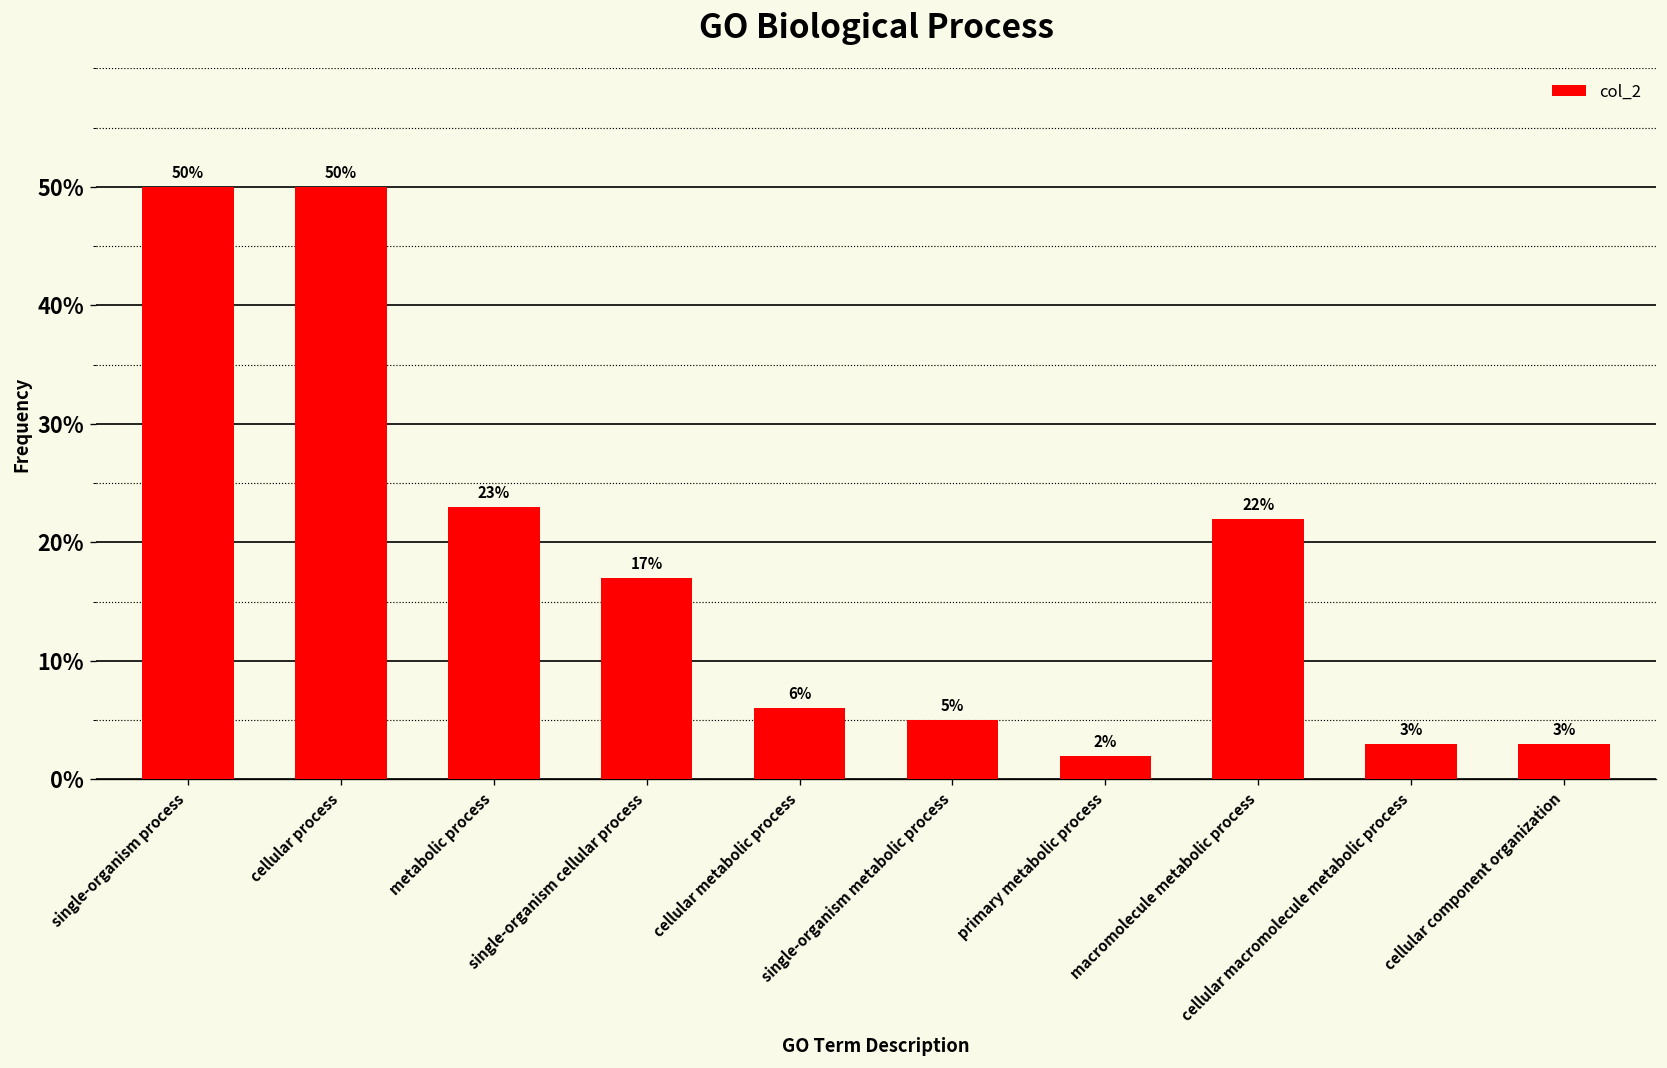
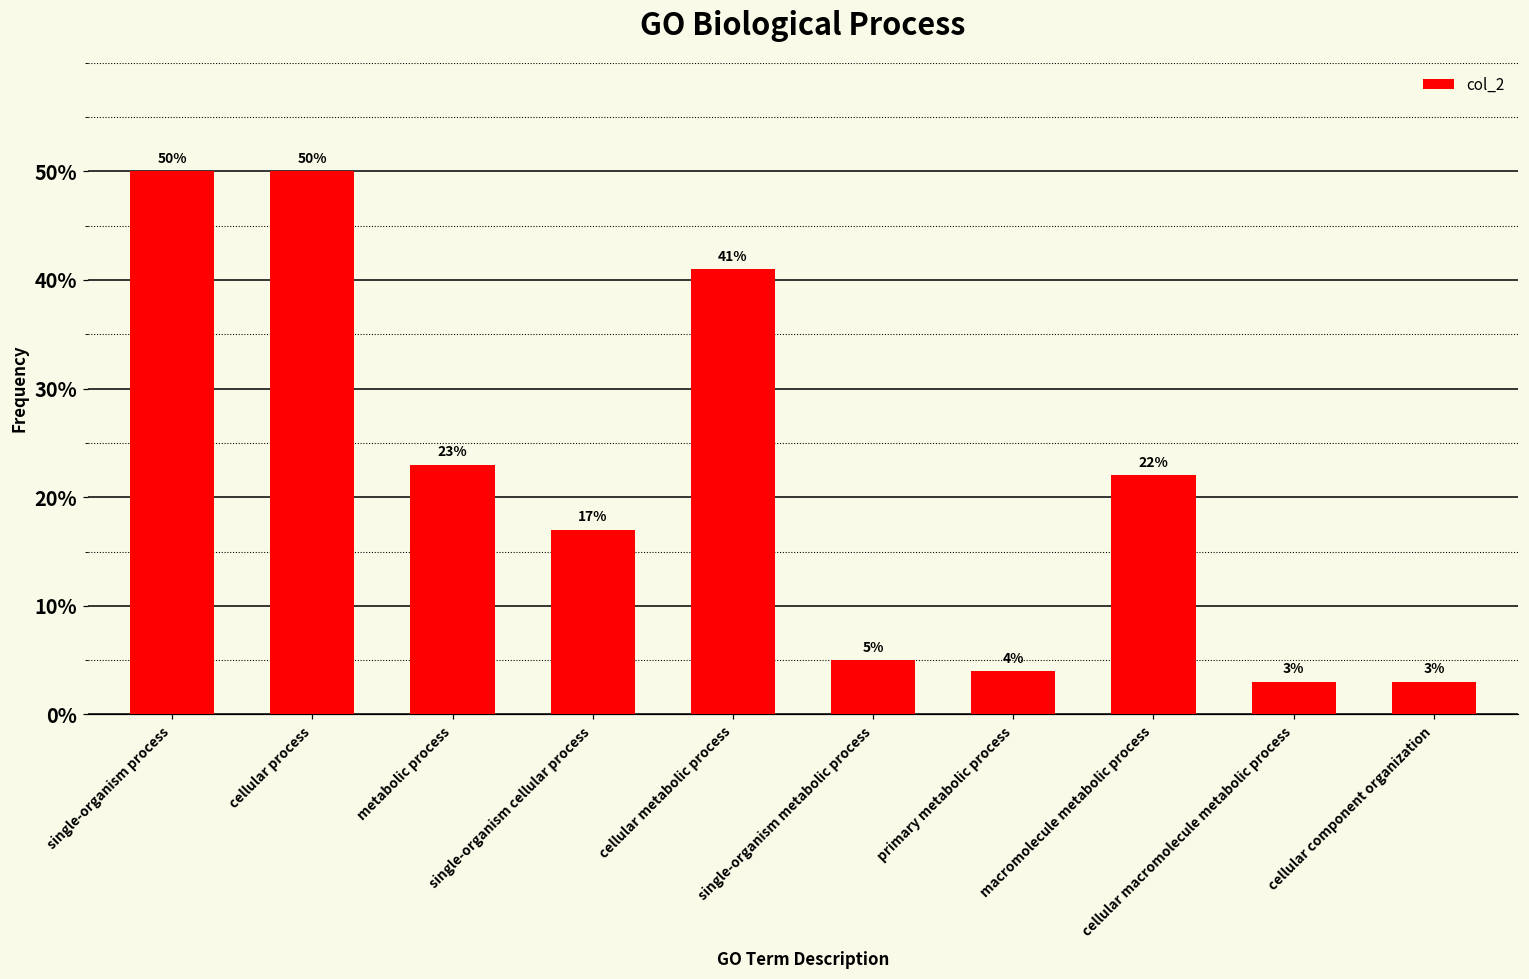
cellular metabolic process: 6% -> 41%
primary metabolic process: 2% -> 4%
